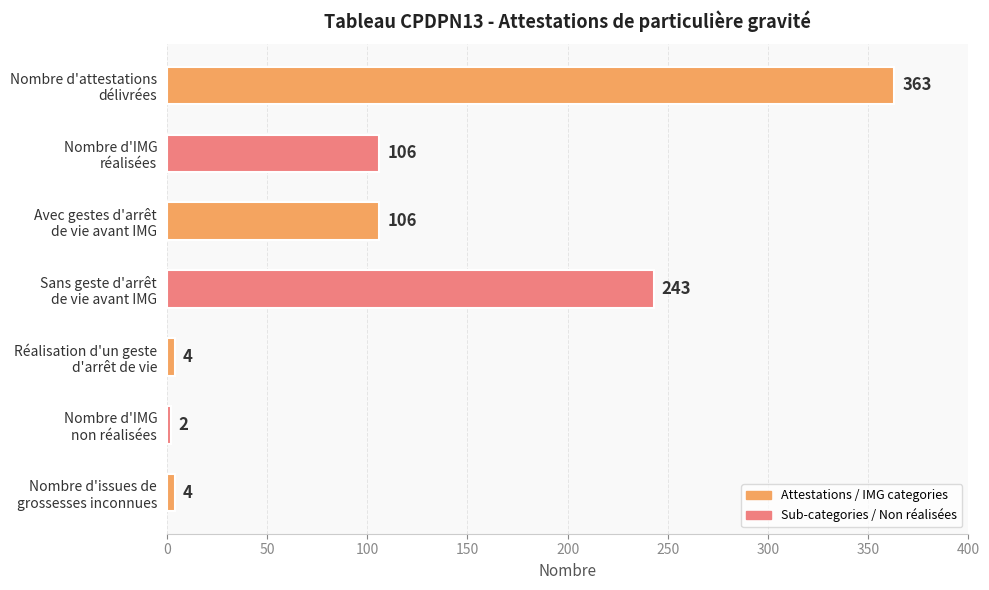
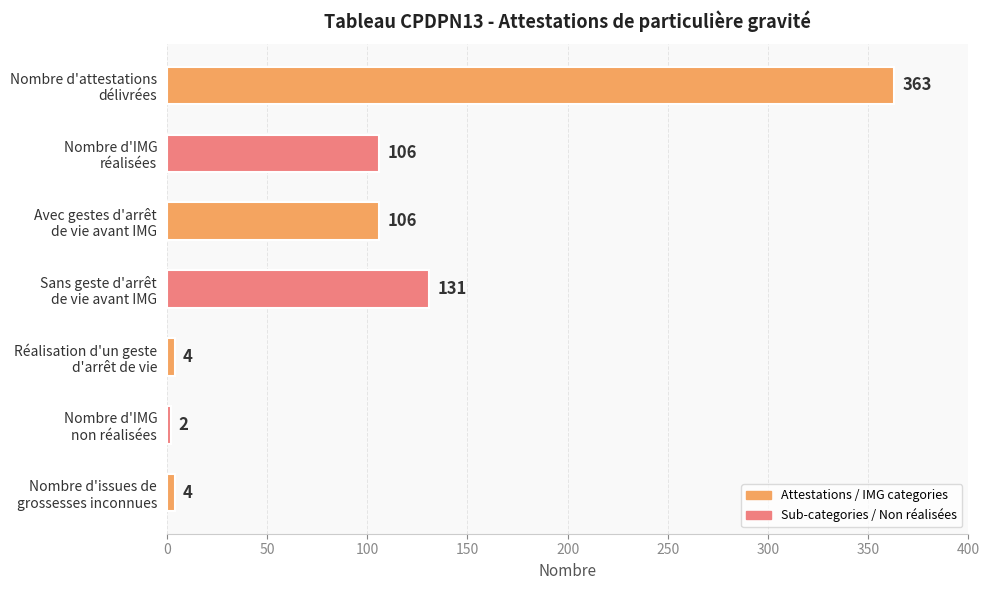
Sans geste d'arrêt de vie avant IMG: 243 -> 131
